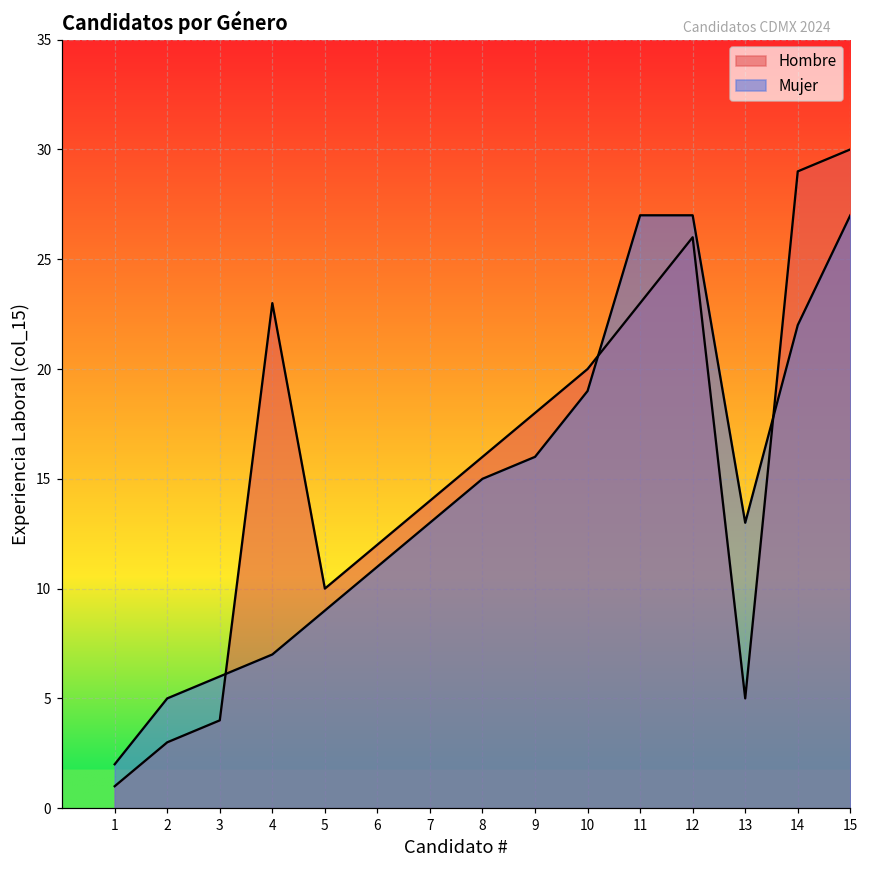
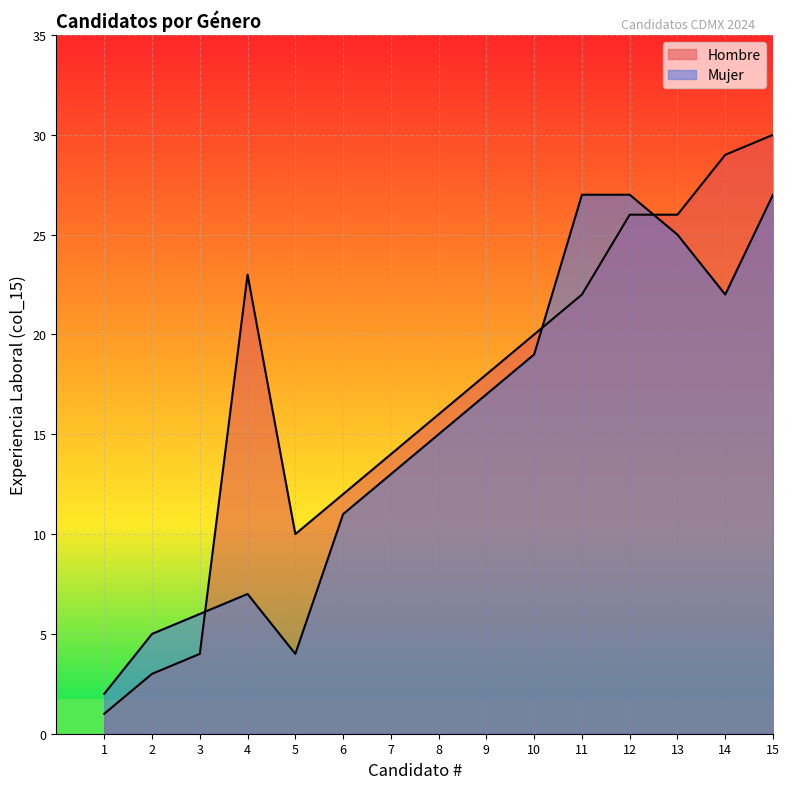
Mujer, 5: 9 -> 4
Mujer, 9: 16 -> 17
Hombre, 11: 23 -> 22
Hombre, 13: 5 -> 26
Mujer, 13: 13 -> 25
